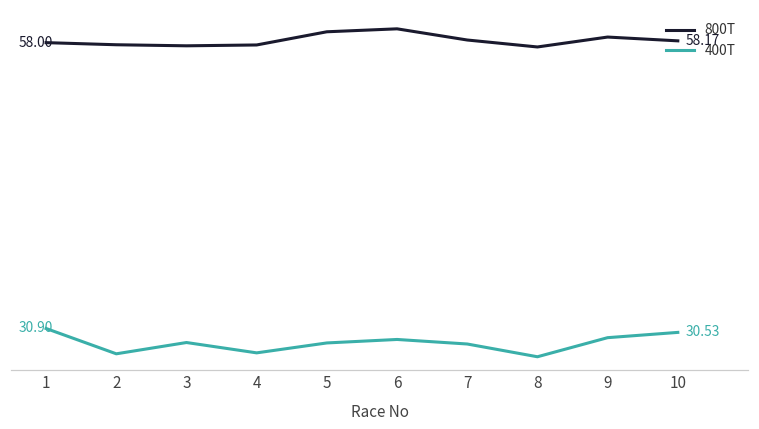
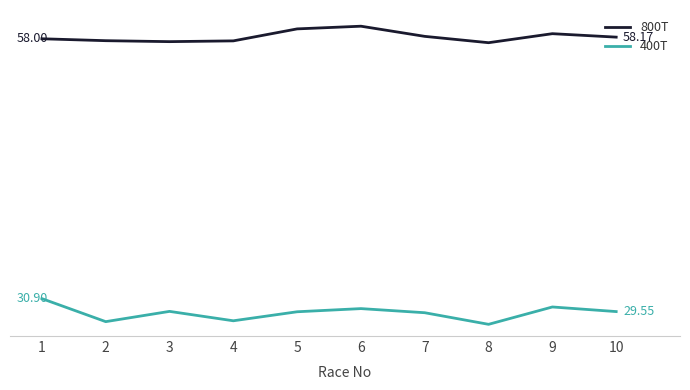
400T, 10: 30.53 -> 29.55
